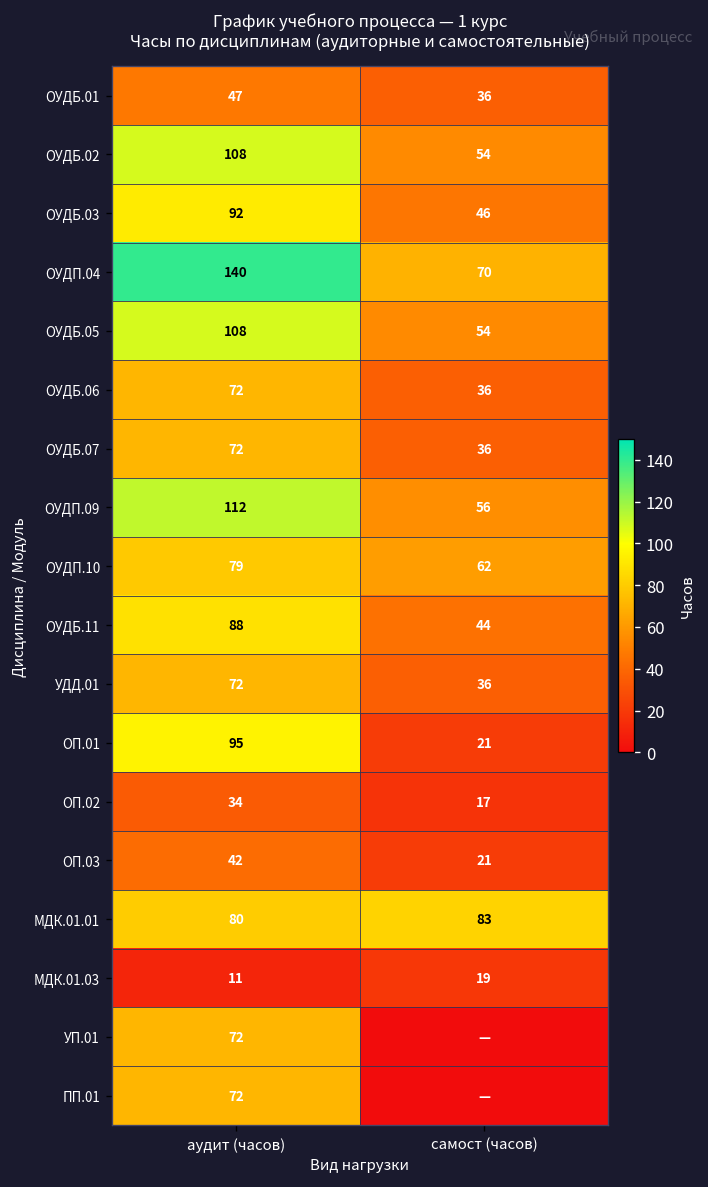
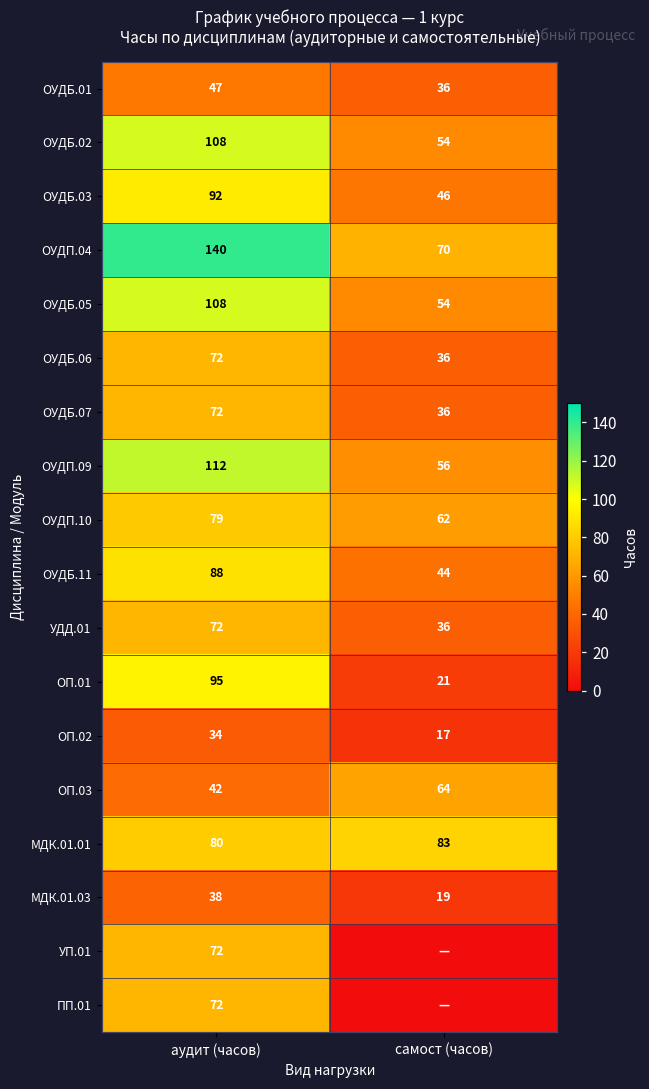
ОП.03, самост (часов): 21 -> 64
МДК.01.03, аудит (часов): 11 -> 38
